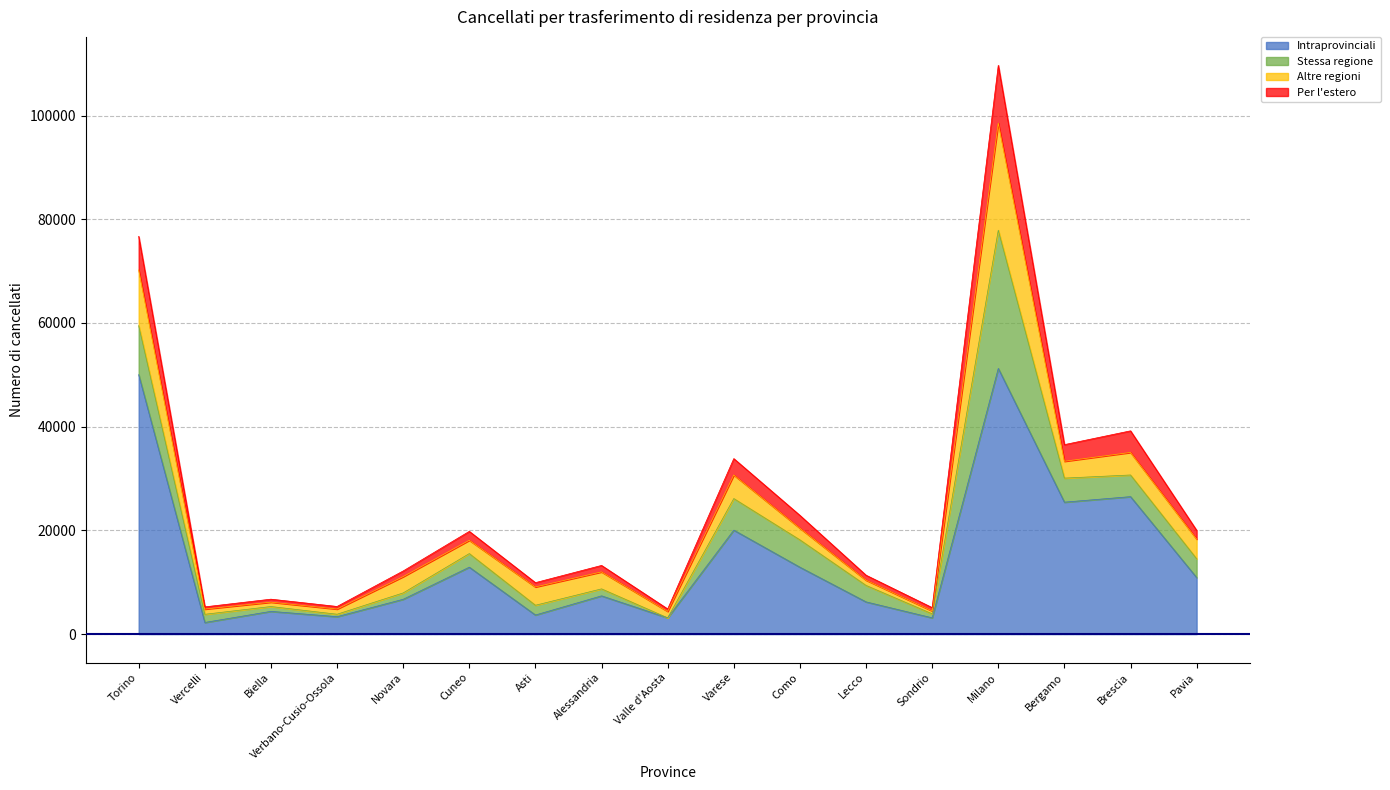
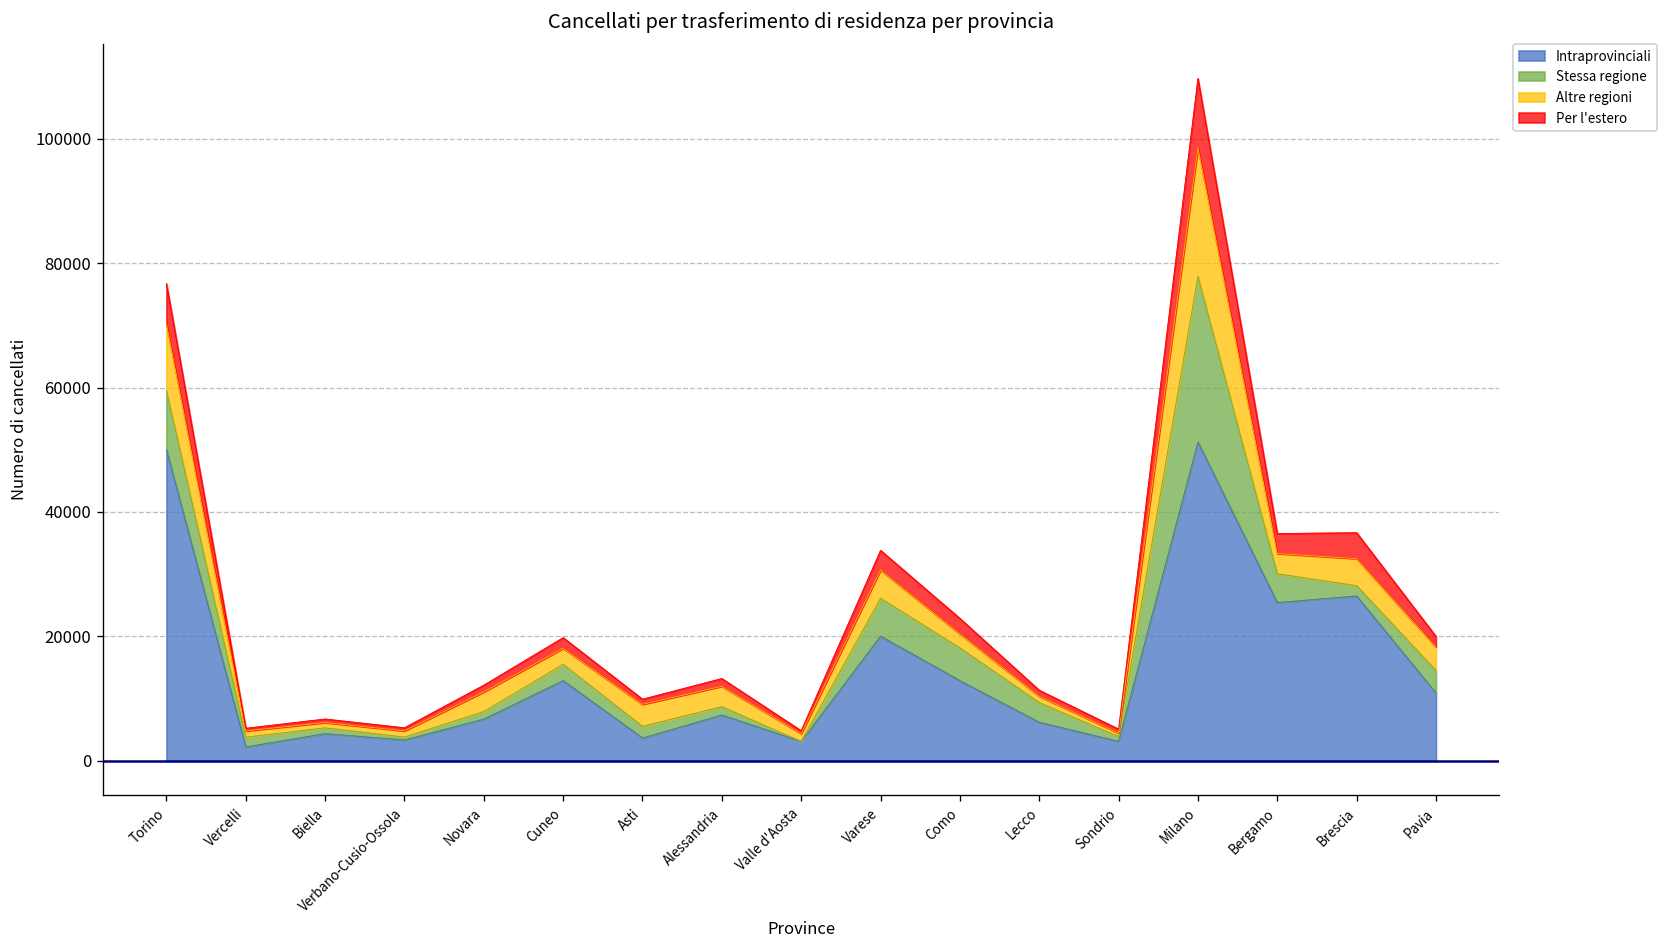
Stessa regione, Brescia: 4000 -> 2000
